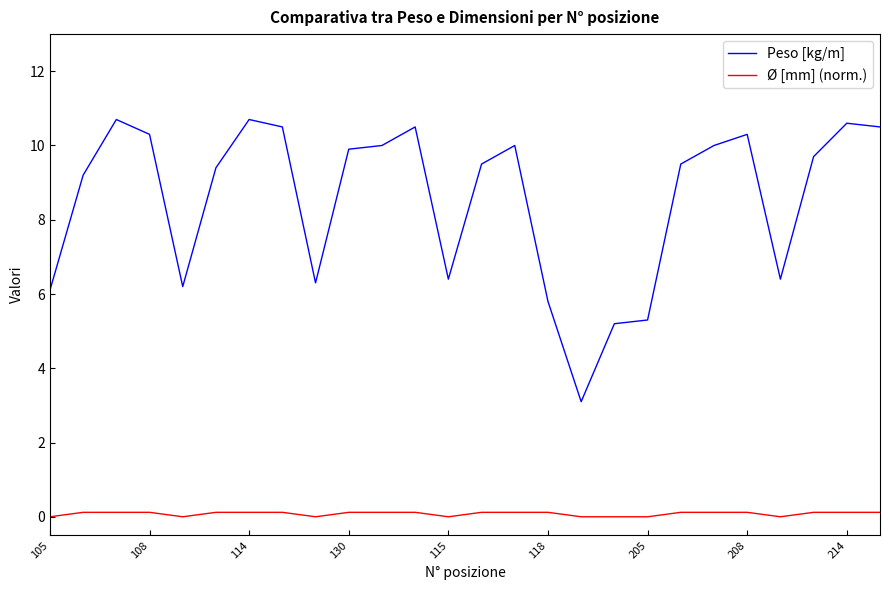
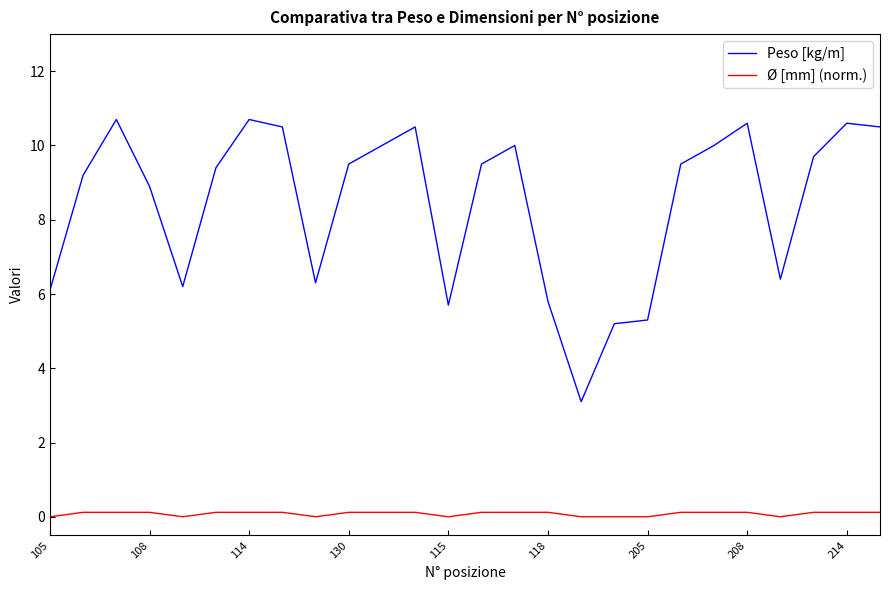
Peso [kg/m], 108: 10.3 -> 8.9
Peso [kg/m], 130: 9.9 -> 9.5
Peso [kg/m], 115: 6.4 -> 5.7
Peso [kg/m], 208: 10.3 -> 10.6
